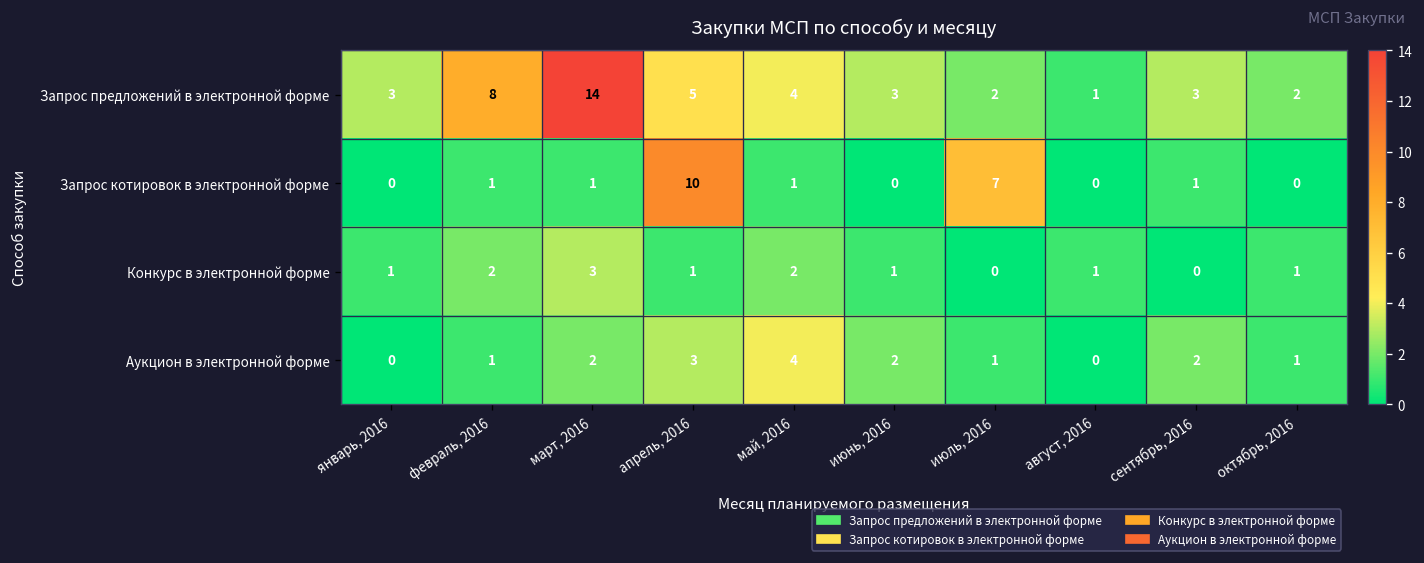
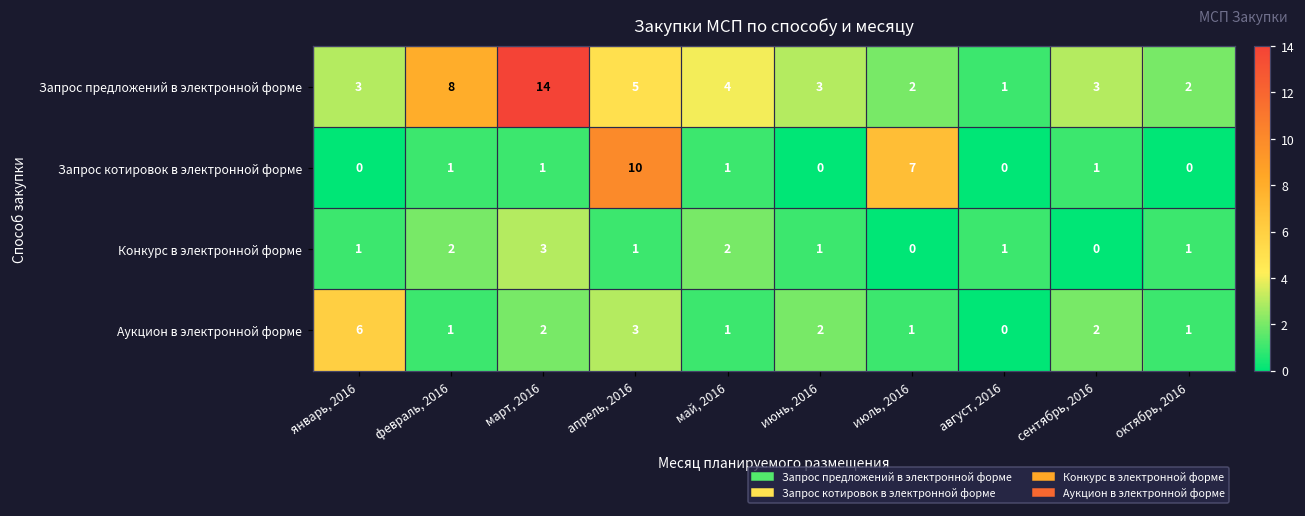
Аукцион в электронной форме, январь, 2016: 0 -> 6
Аукцион в электронной форме, май, 2016: 4 -> 1
